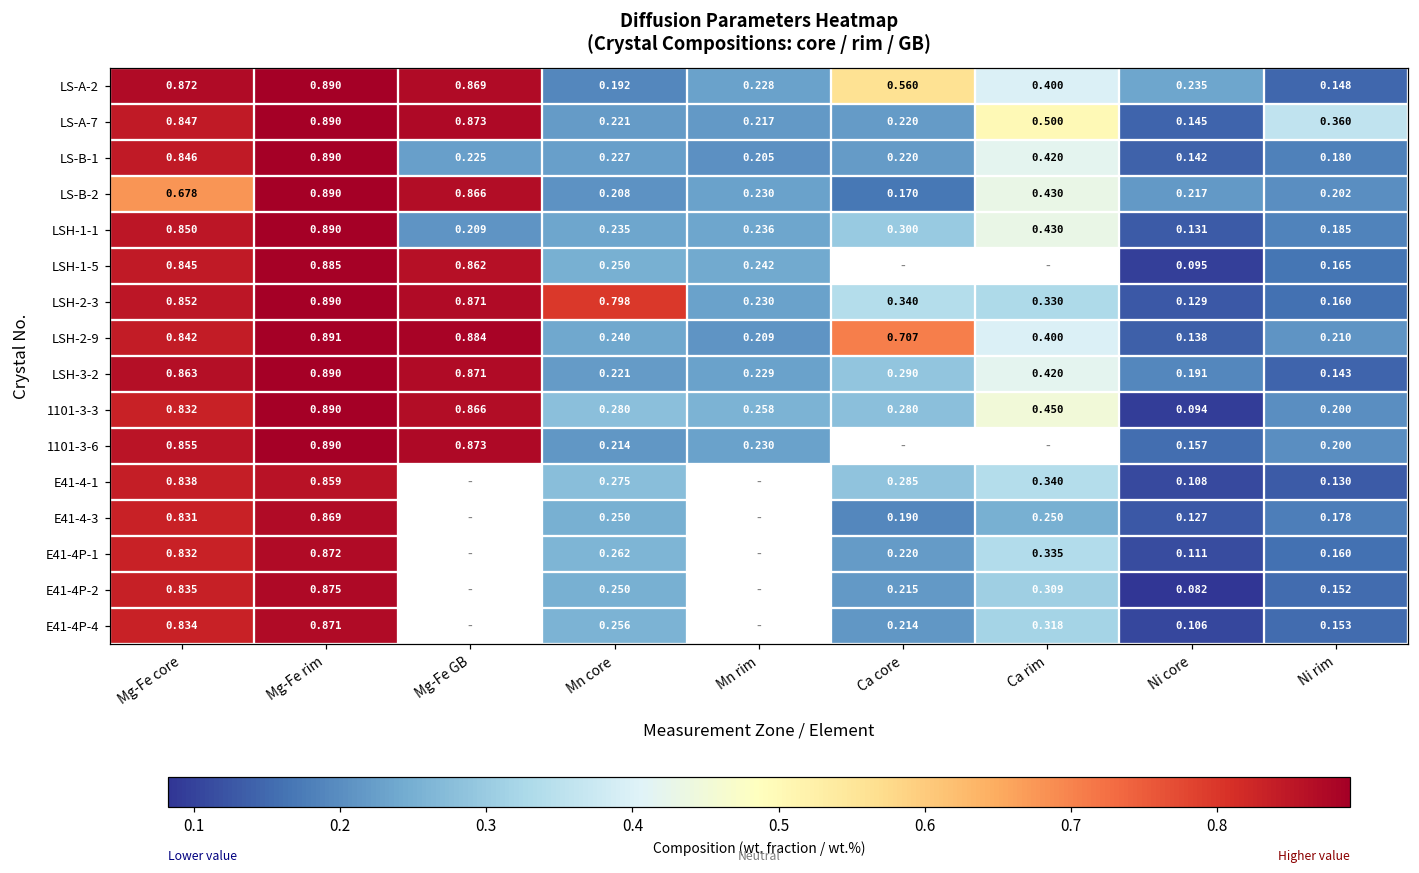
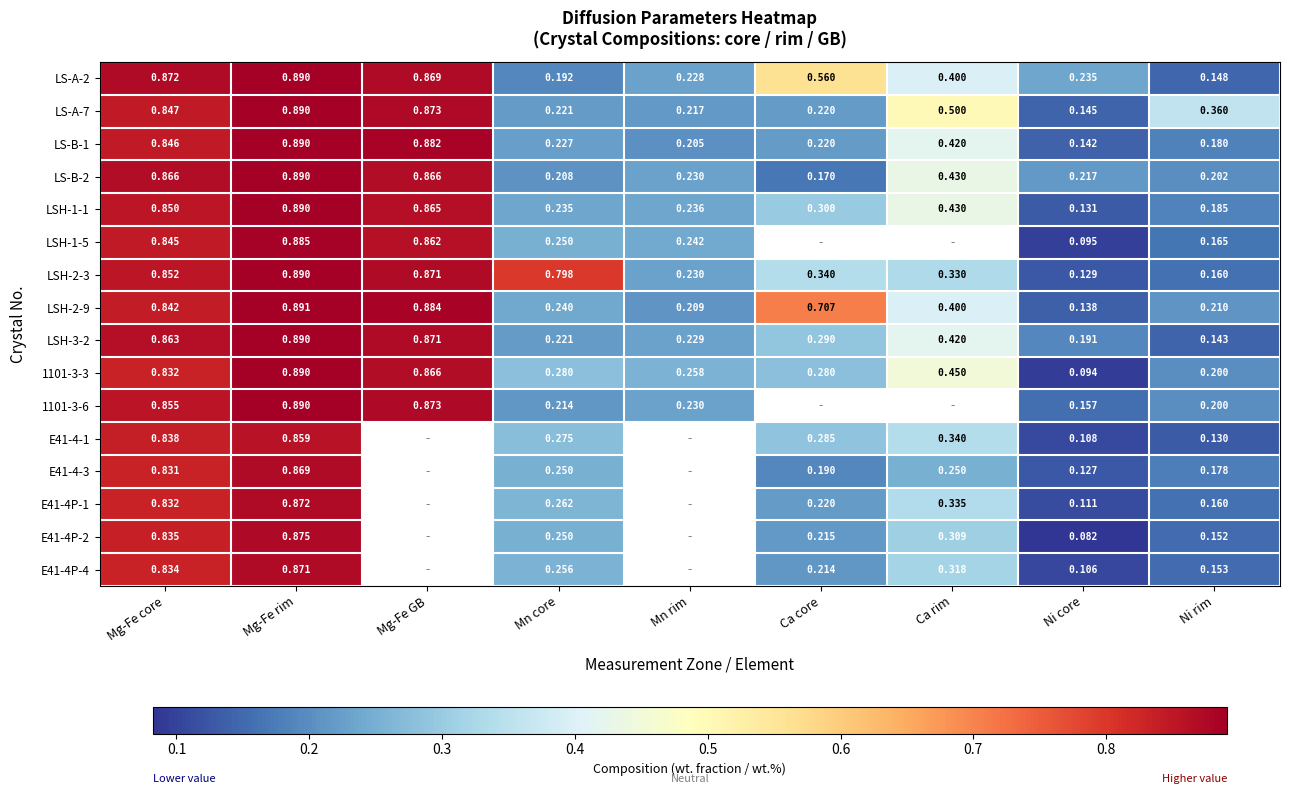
LS-B-1, Mg-Fe GB: 0.225 -> 0.882
LS-B-2, Mg-Fe core: 0.678 -> 0.866
LSH-1-1, Mg-Fe GB: 0.209 -> 0.865
